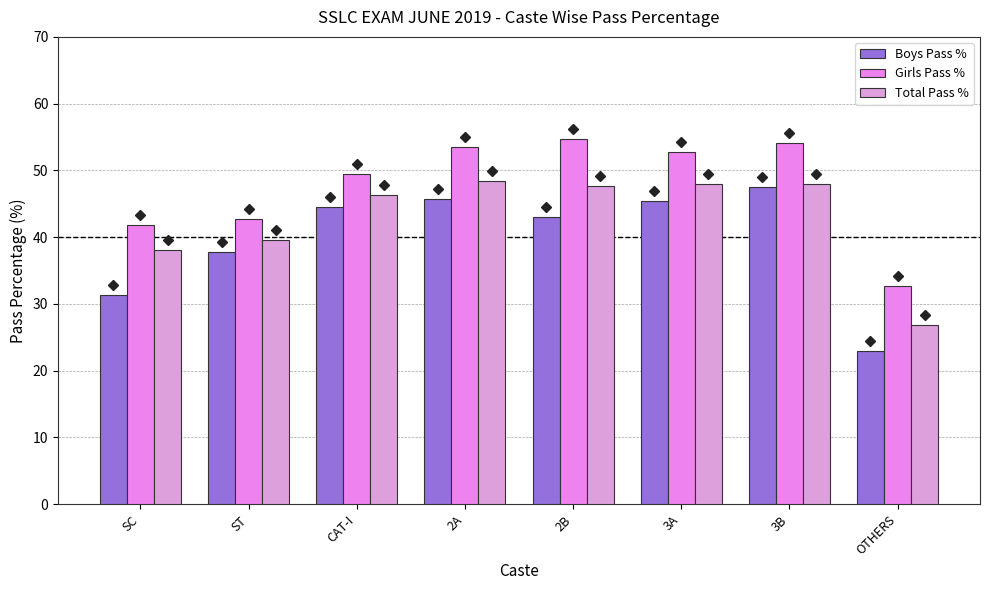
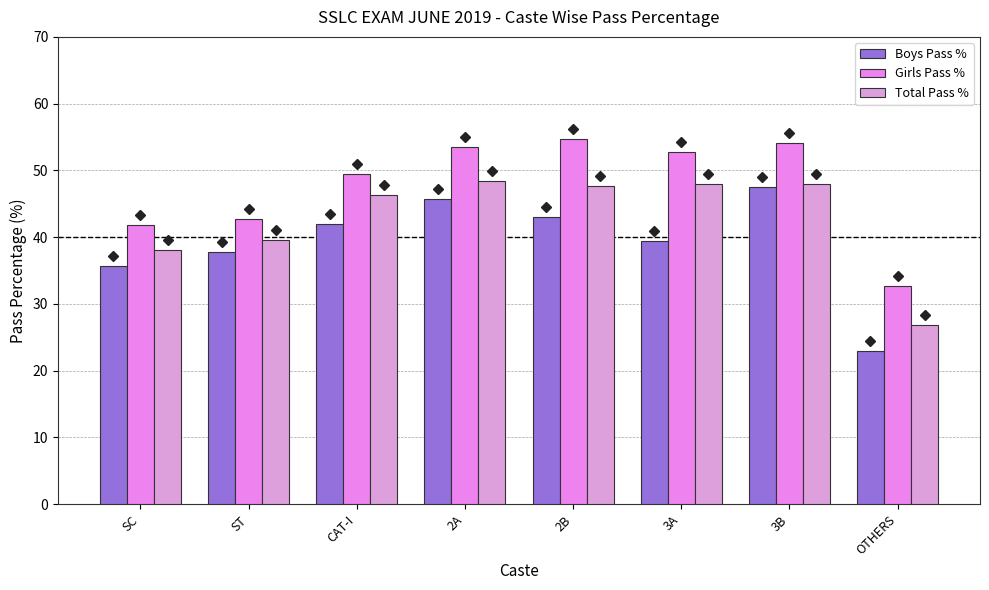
Boys Pass %, SC: 31 -> 36
Boys Pass %, CAT-I: 45 -> 42
Boys Pass %, 3A: 45 -> 39
